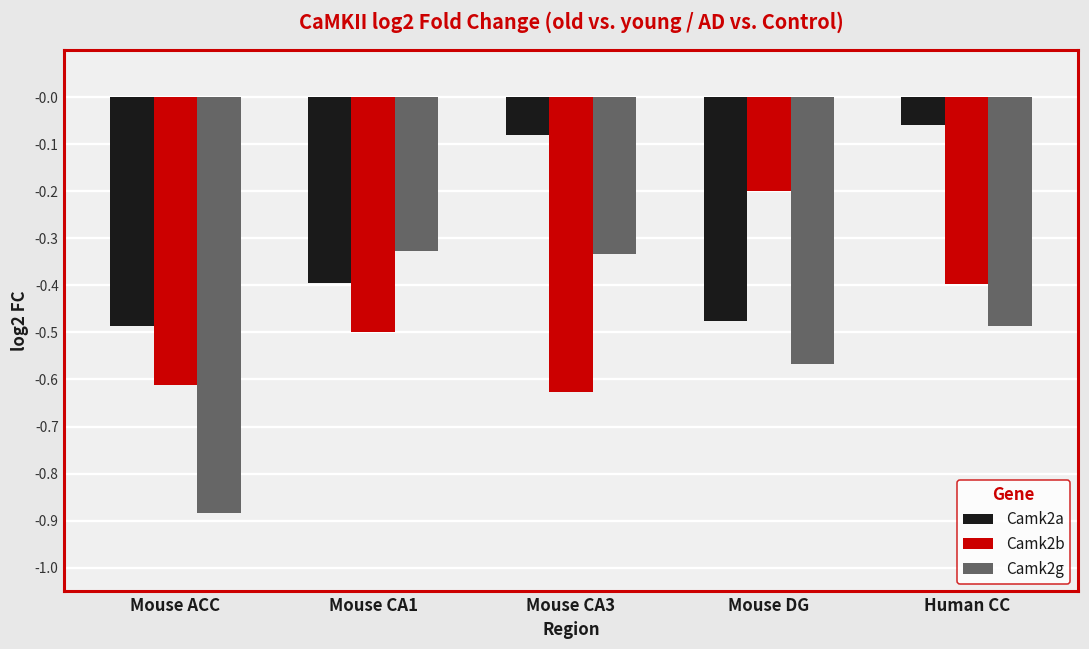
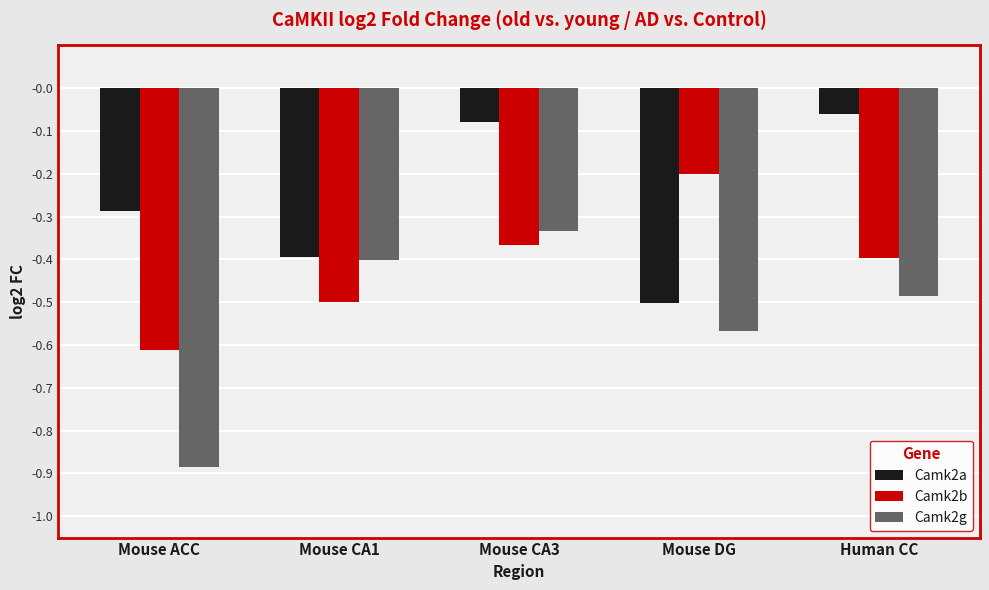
Camk2a, Mouse ACC: -0.49 -> -0.29
Camk2g, Mouse CA1: -0.33 -> -0.40
Camk2b, Mouse CA3: -0.63 -> -0.37
Camk2a, Mouse DG: -0.48 -> -0.50
